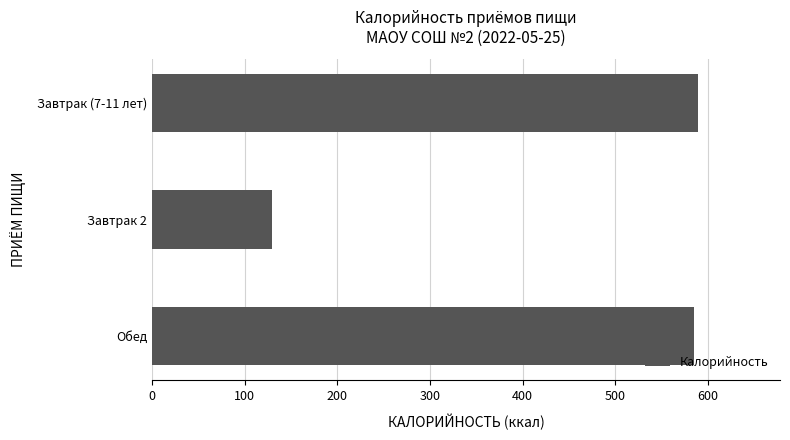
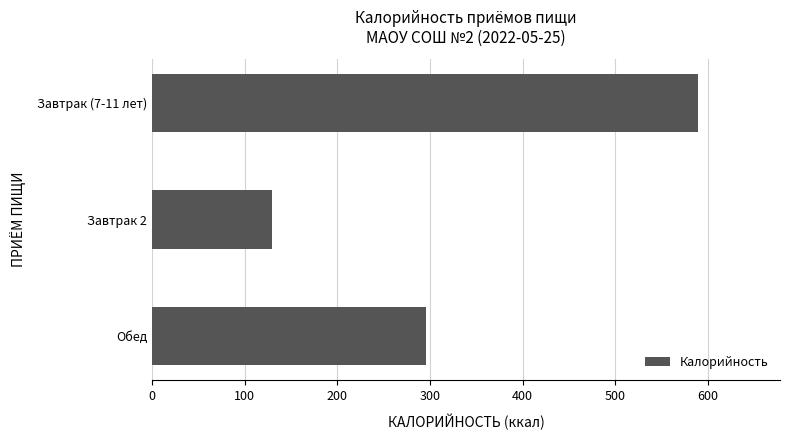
Обед: 590 -> 300
